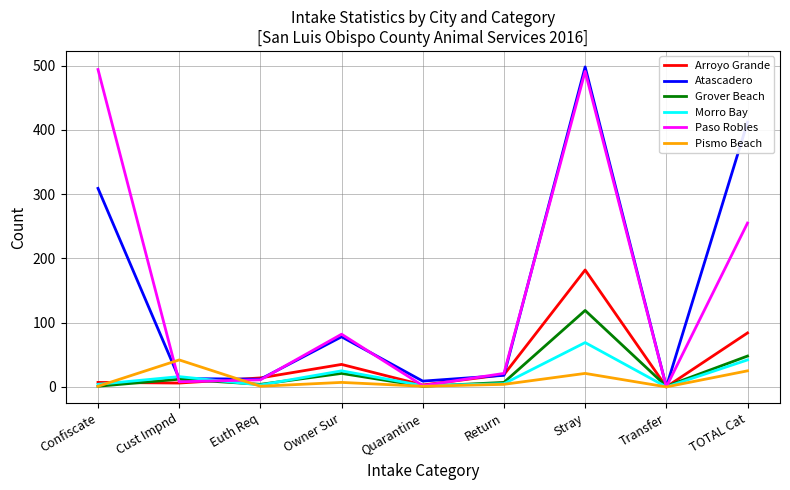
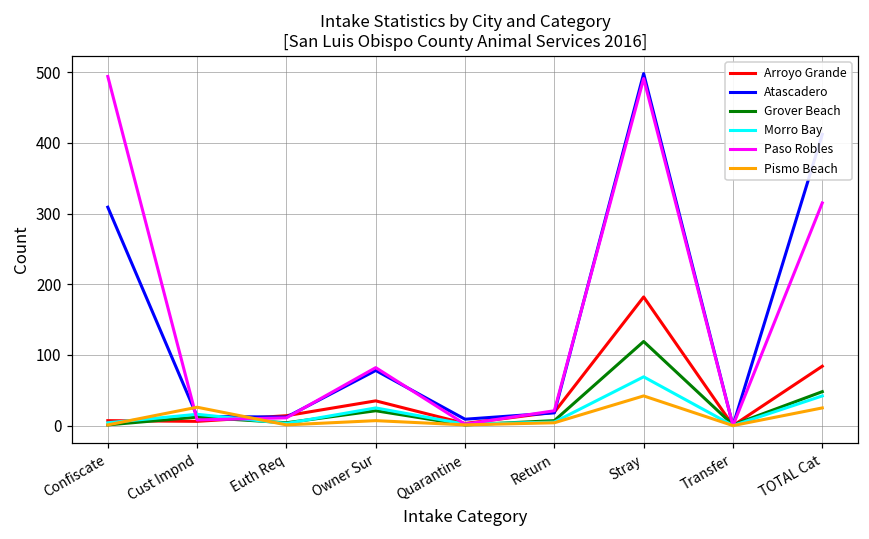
Pismo Beach, Cust Impnd: 40 -> 30
Pismo Beach, Stray: 20 -> 40
Paso Robles, TOTAL Cat: 260 -> 320
